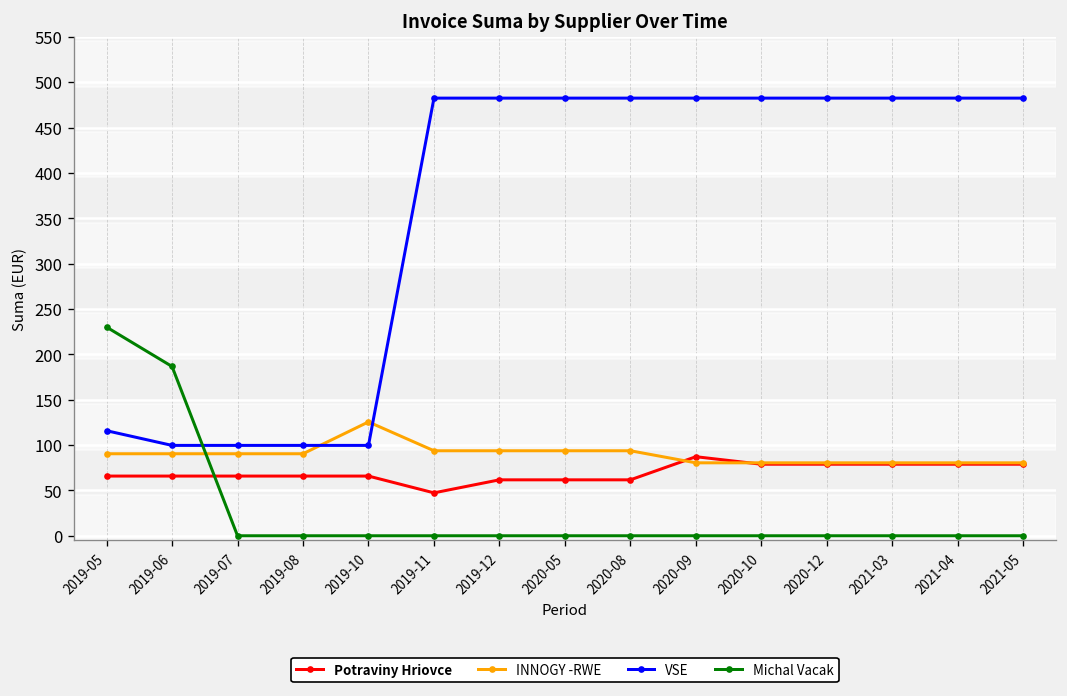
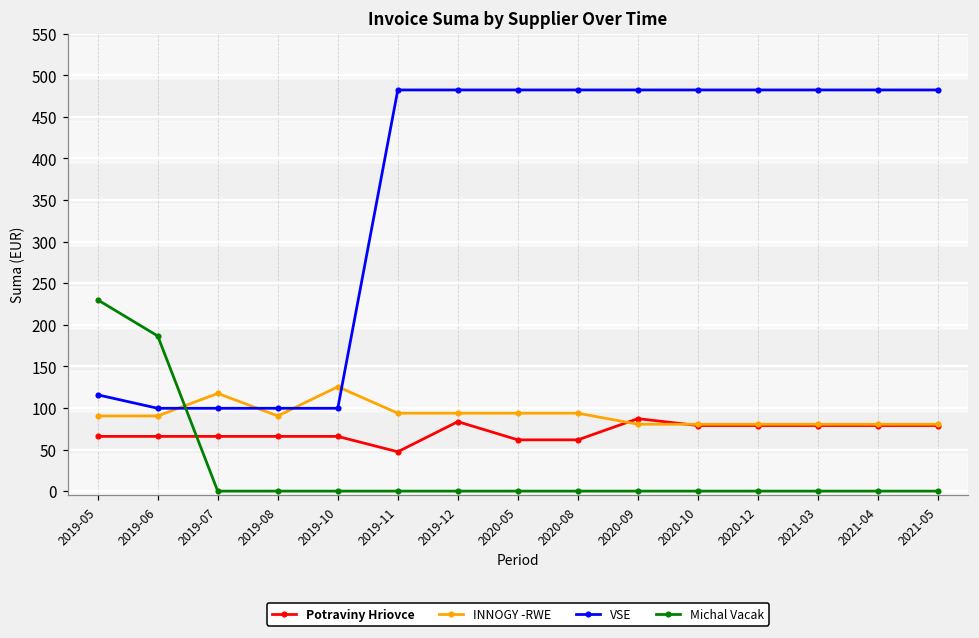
INNOGY -RWE, 2019-07: 90 -> 120
Potraviny Hriovce, 2019-12: 60 -> 80
